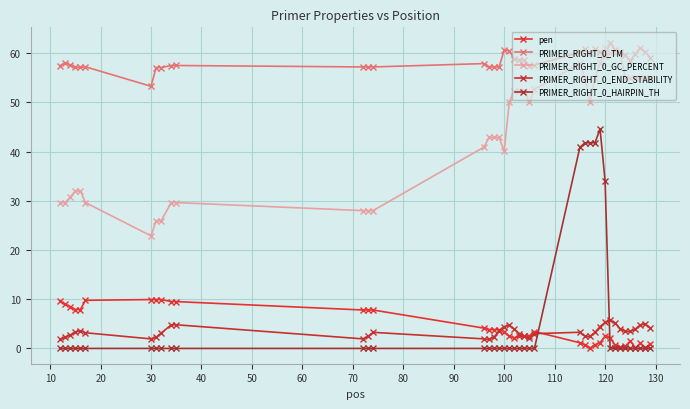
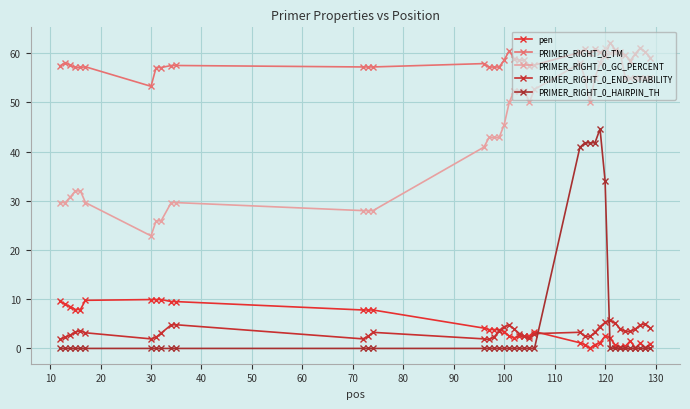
PRIMER_RIGHT_0_TM, 100: 61 -> 59
PRIMER_RIGHT_0_GC_PERCENT, 100: 40 -> 45
